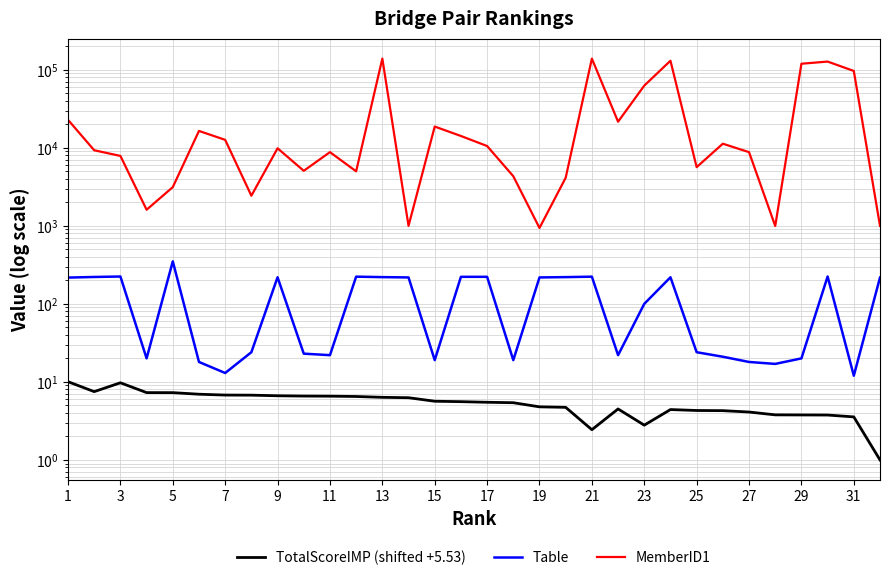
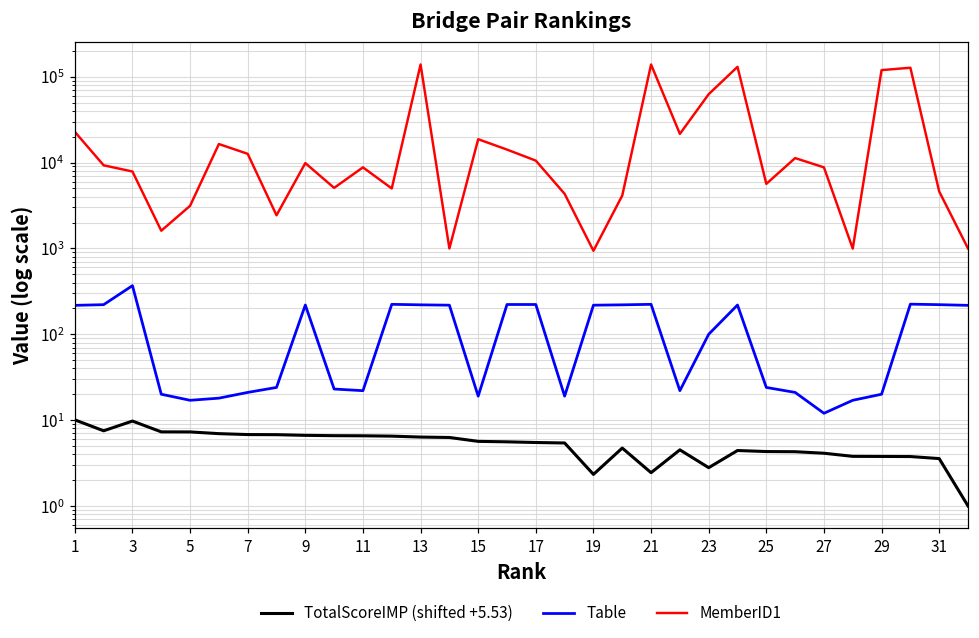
Table, 3: 220 -> 400
Table, 5: 400 -> 17
Table, 7: 13 -> 21
TotalScoreIMP (shifted +5.53), 19: 5 -> 2.3
Table, 27: 18 -> 12
Table, 31: 12 -> 220
MemberID1, 31: 100000 -> 5000
